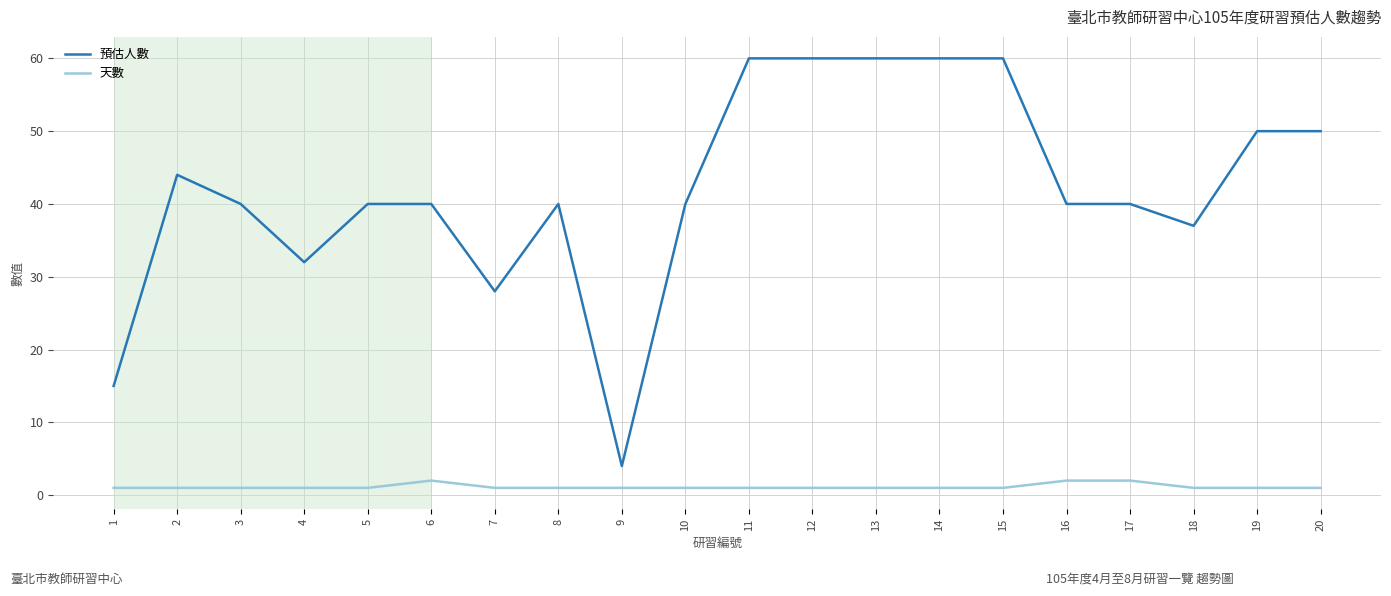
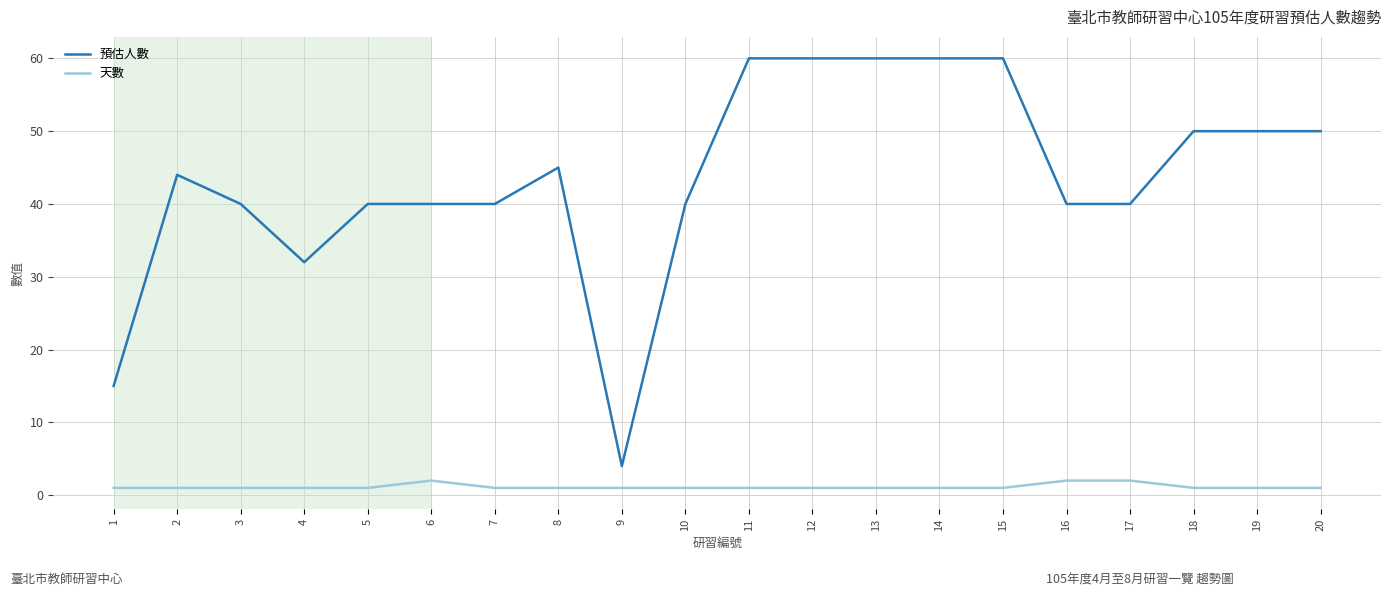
預估人數, 7: 28 -> 40
預估人數, 8: 40 -> 45
預估人數, 18: 37 -> 50
